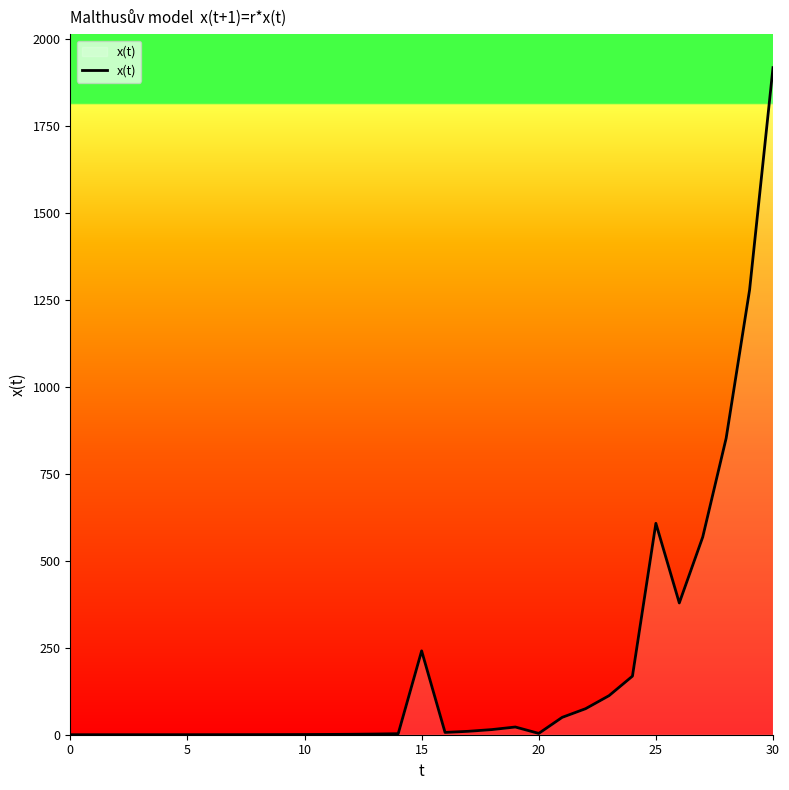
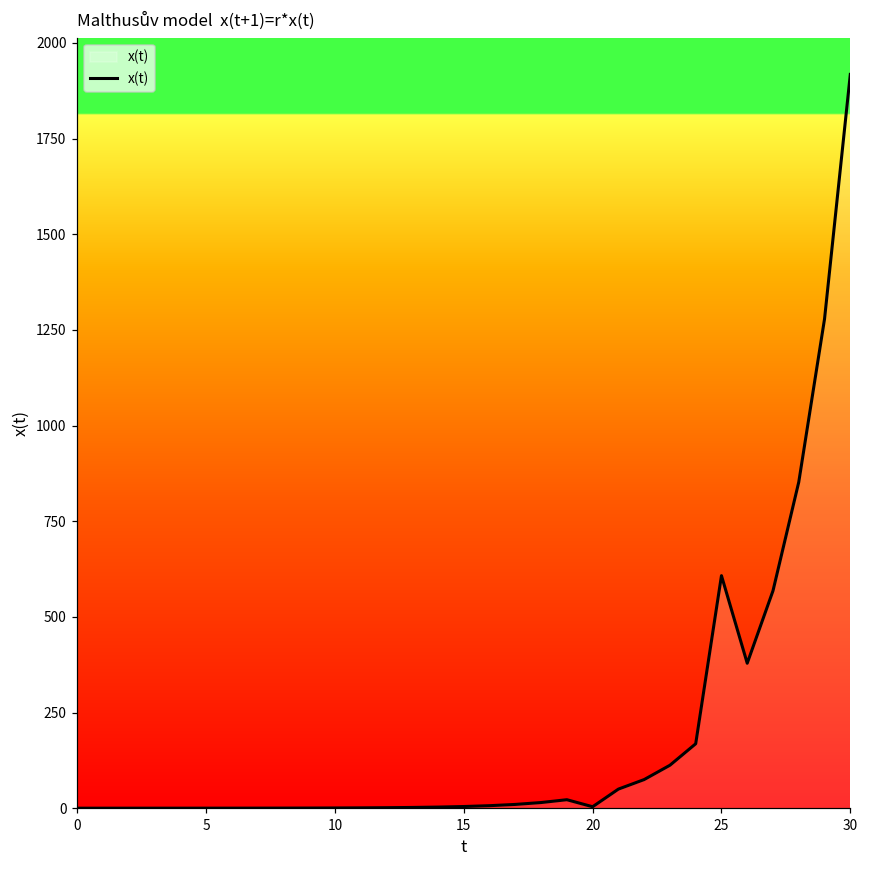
15: 240 -> 0
